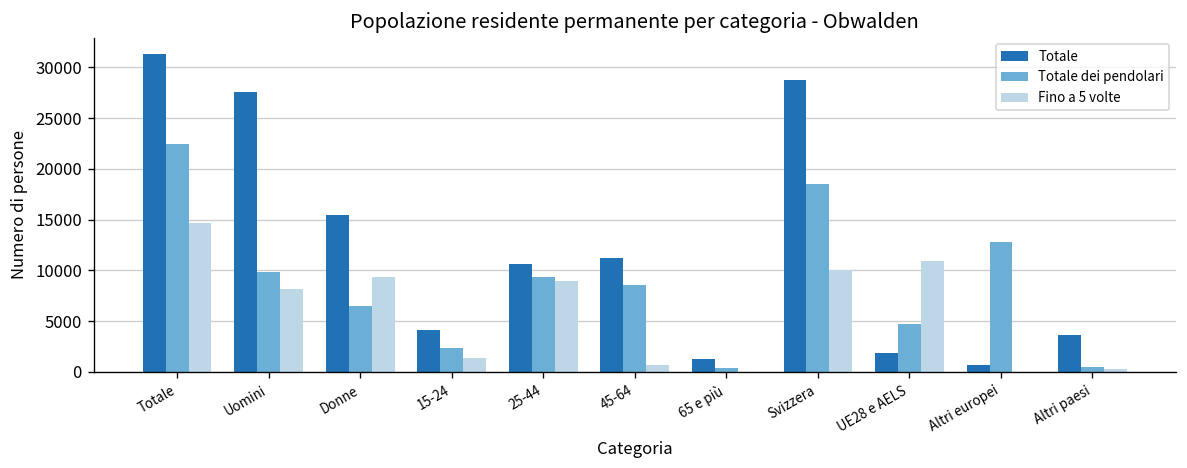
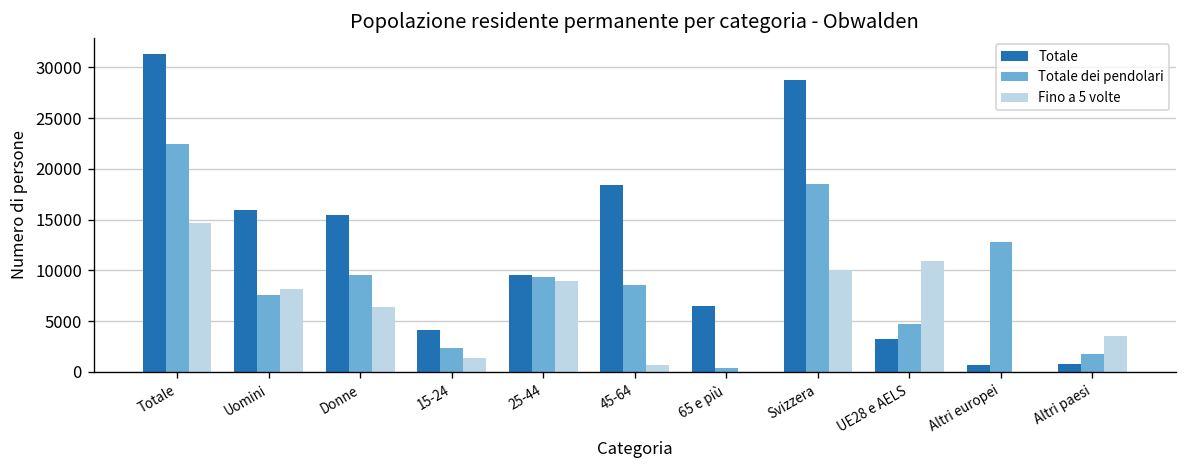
Totale, Uomini: 28000 -> 16000
Totale dei pendolari, Uomini: 10000 -> 8000
Totale dei pendolari, Donne: 6000 -> 10000
Fino a 5 volte, Donne: 9000 -> 6000
Totale, 25-44: 11000 -> 10000
Totale, 45-64: 11000 -> 18000
Totale, 65 e più: 1000 -> 6000
Totale, UE28 e AELS: 2000 -> 3000
Totale, Altri paesi: 4000 -> 1000
Totale dei pendolari, Altri paesi: 0 -> 2000
Fino a 5 volte, Altri paesi: 0 -> 4000
